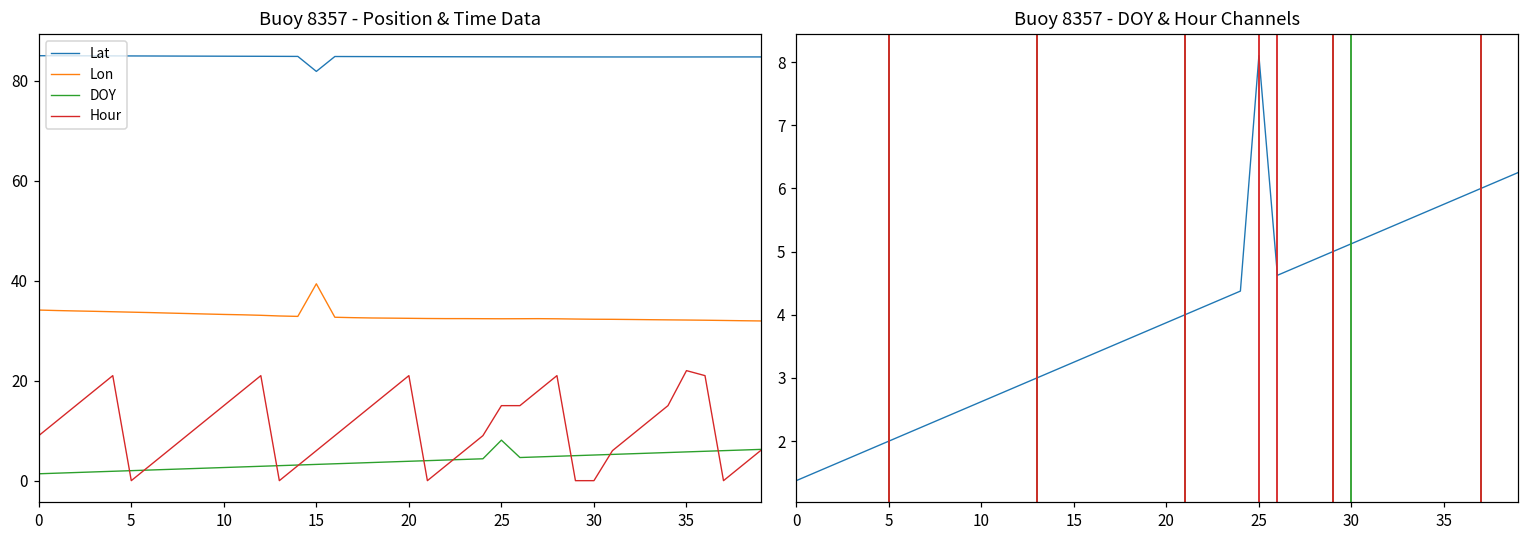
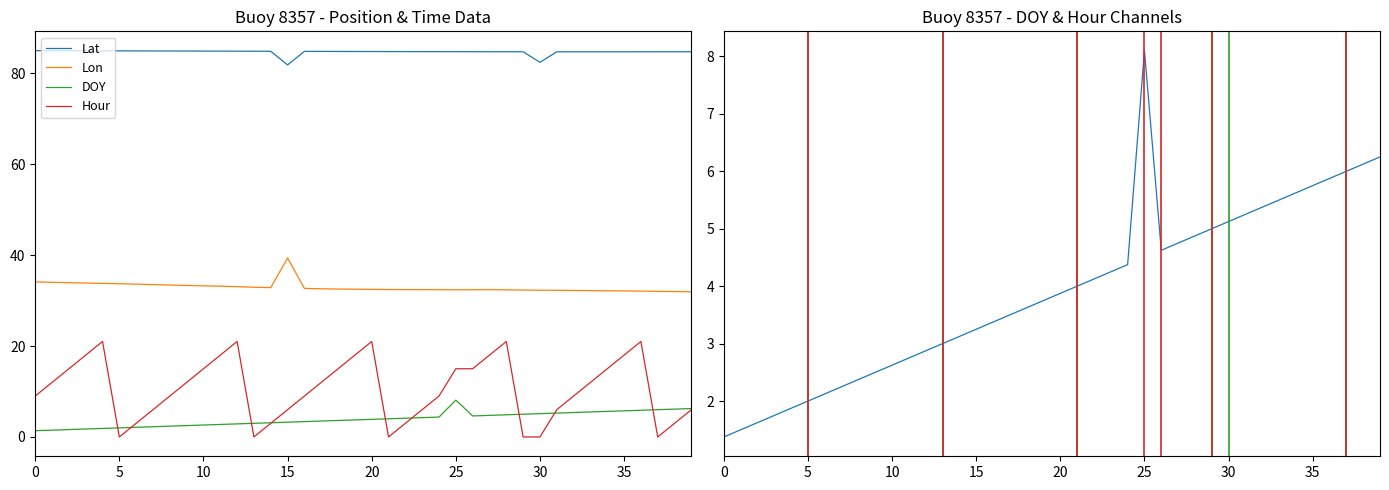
Buoy 8357 - Position & Time Data, Lat, 30: 85 -> 82
Buoy 8357 - Position & Time Data, Hour, 35: 22 -> 18
